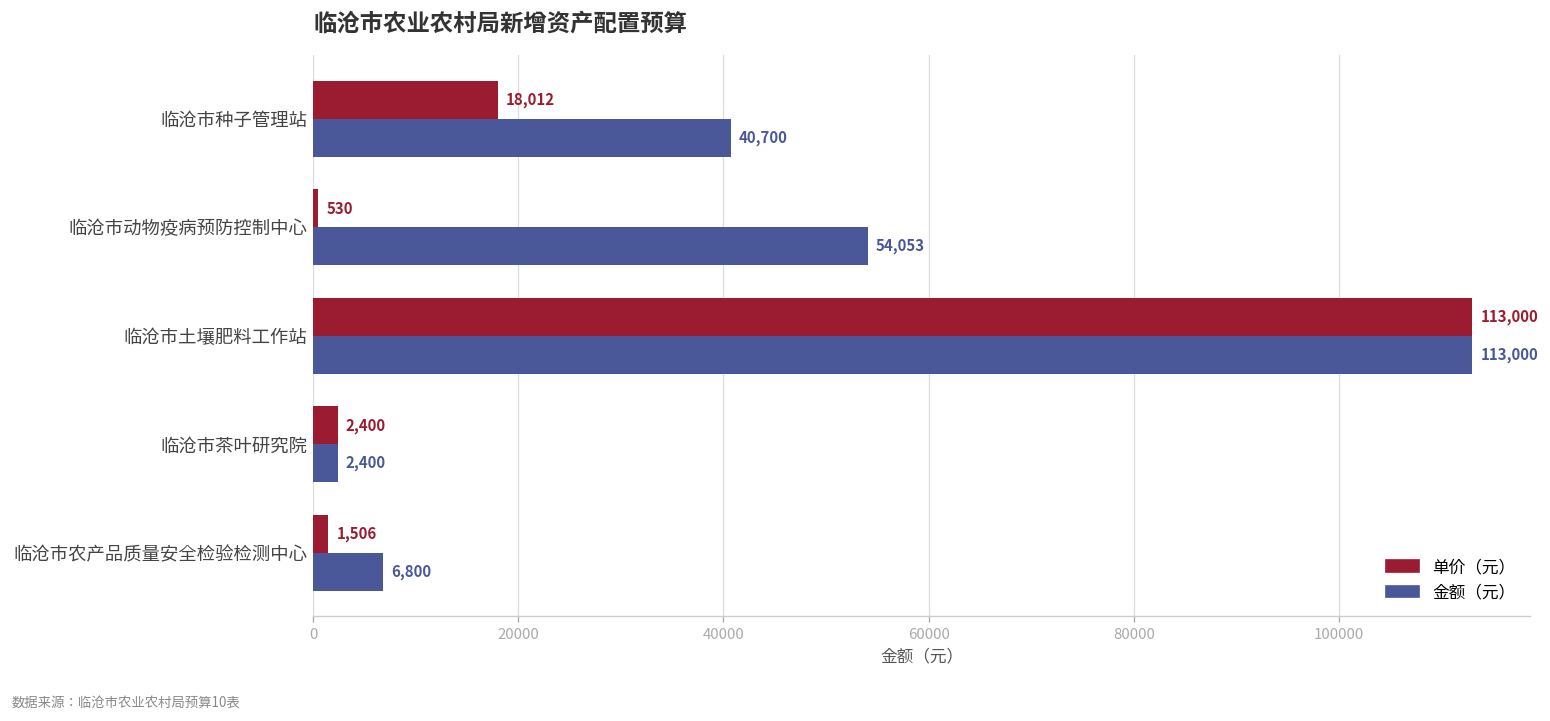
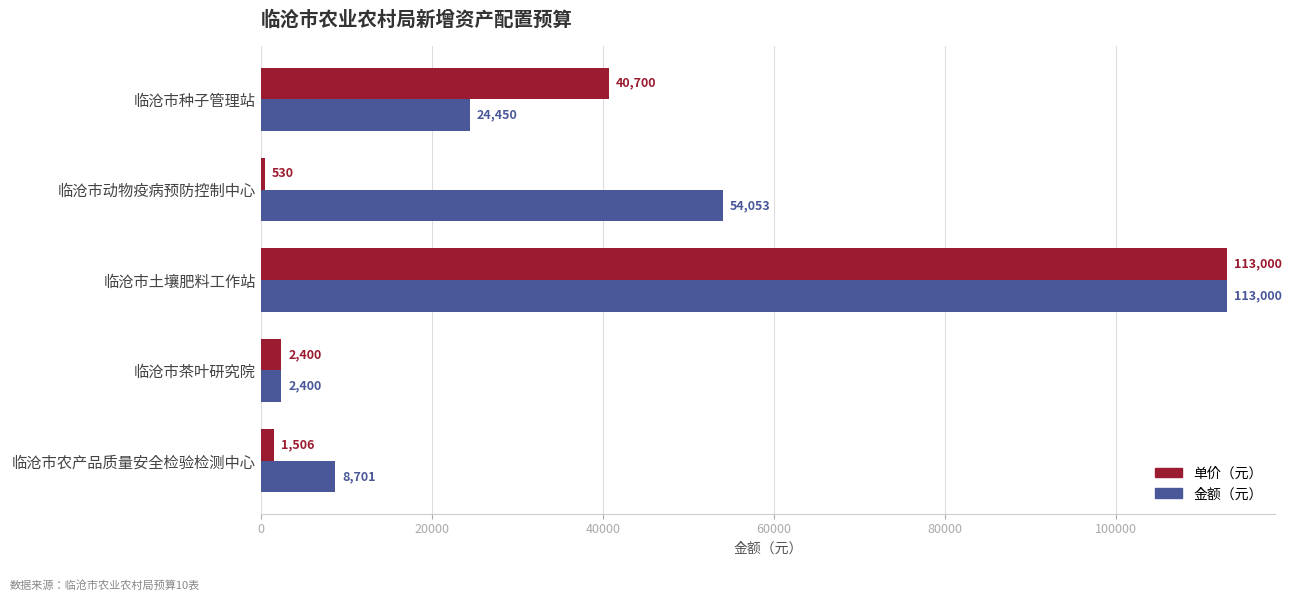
单价（元）, 临沧市种子管理站: 18,012 -> 40,700
金额（元）, 临沧市种子管理站: 40,700 -> 24,450
金额（元）, 临沧市农产品质量安全检验检测中心: 6,800 -> 8,701
